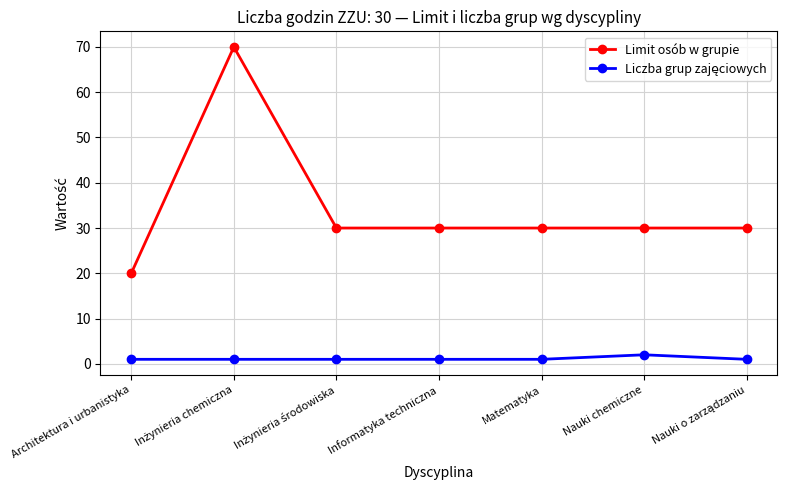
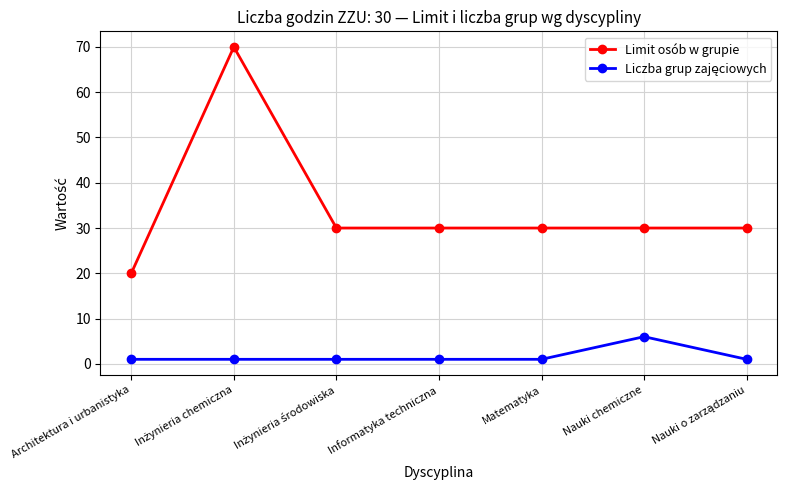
Liczba grup zajęciowych, Nauki chemiczne: 2 -> 6
